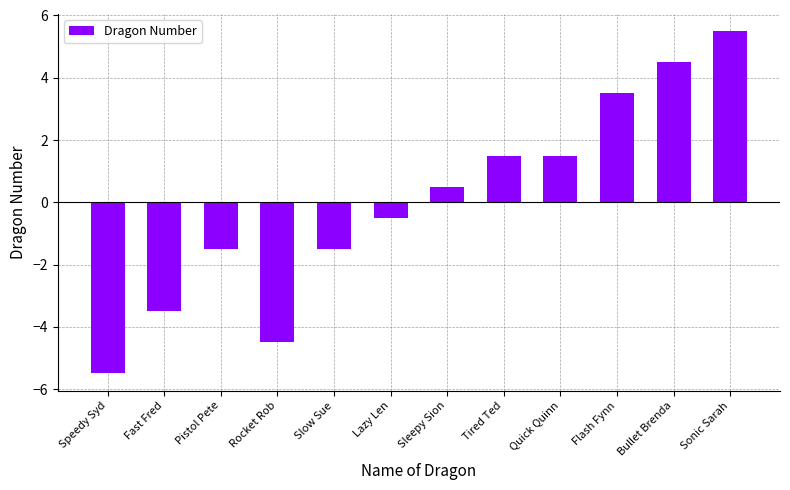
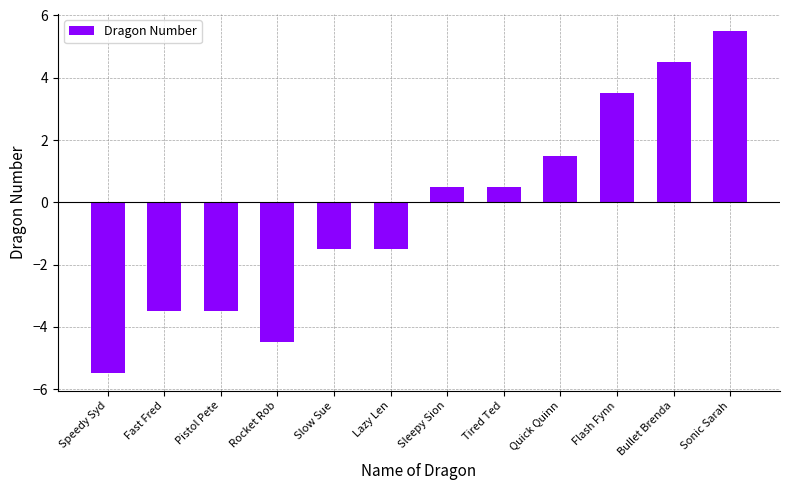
Pistol Pete: -1.5 -> -3.5
Lazy Len: -0.5 -> -1.5
Tired Ted: 1.5 -> 0.5
